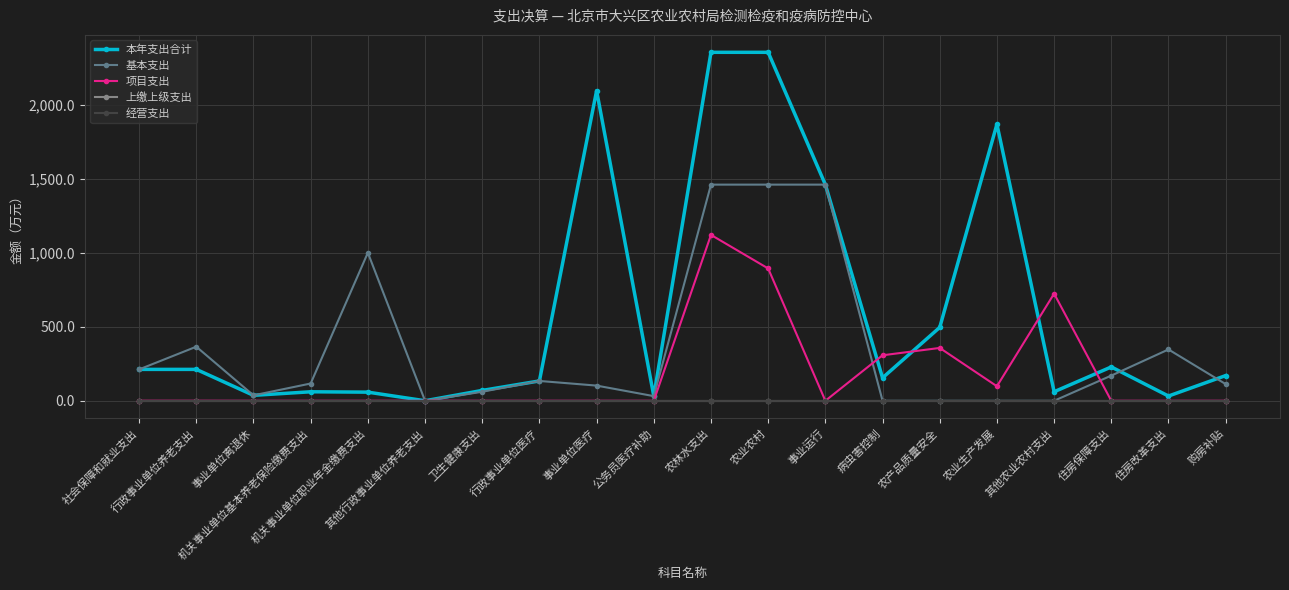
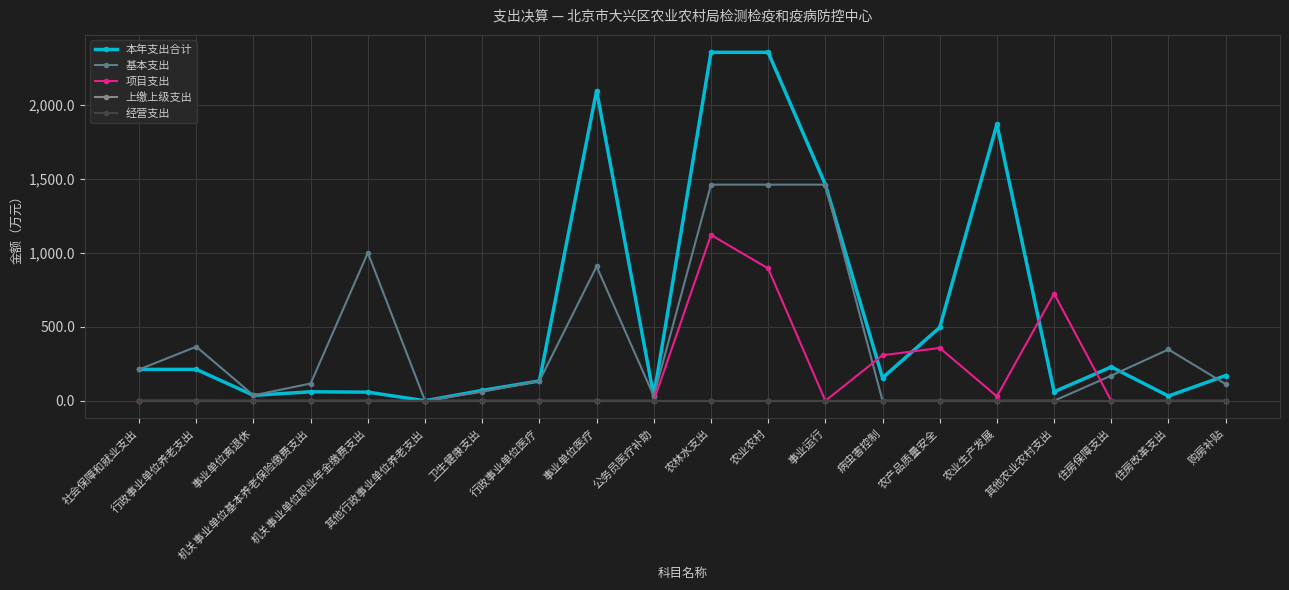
基本支出, 事业单位医疗: 100 -> 910
项目支出, 农业生产发展: 100 -> 30
